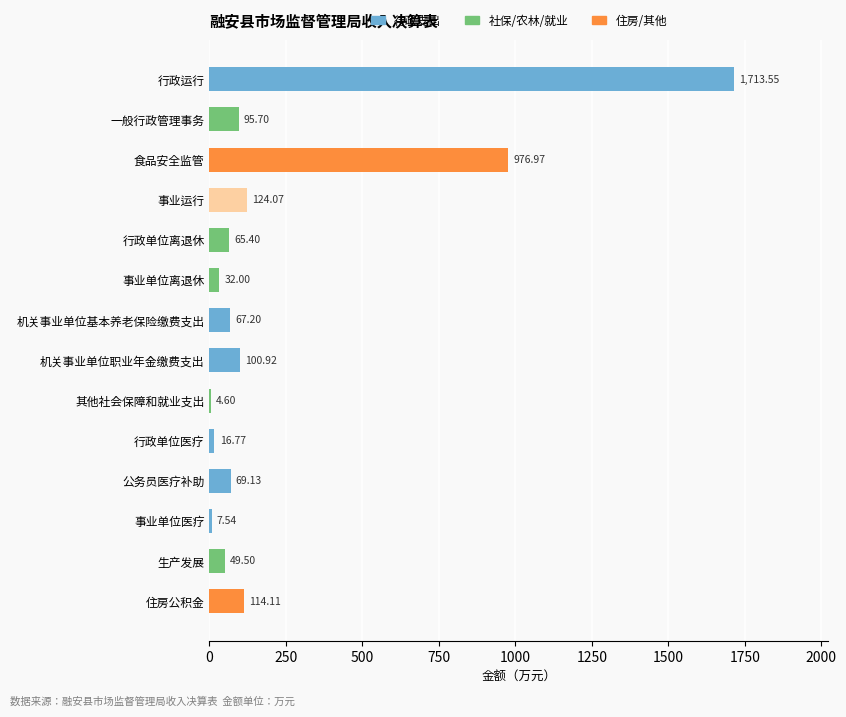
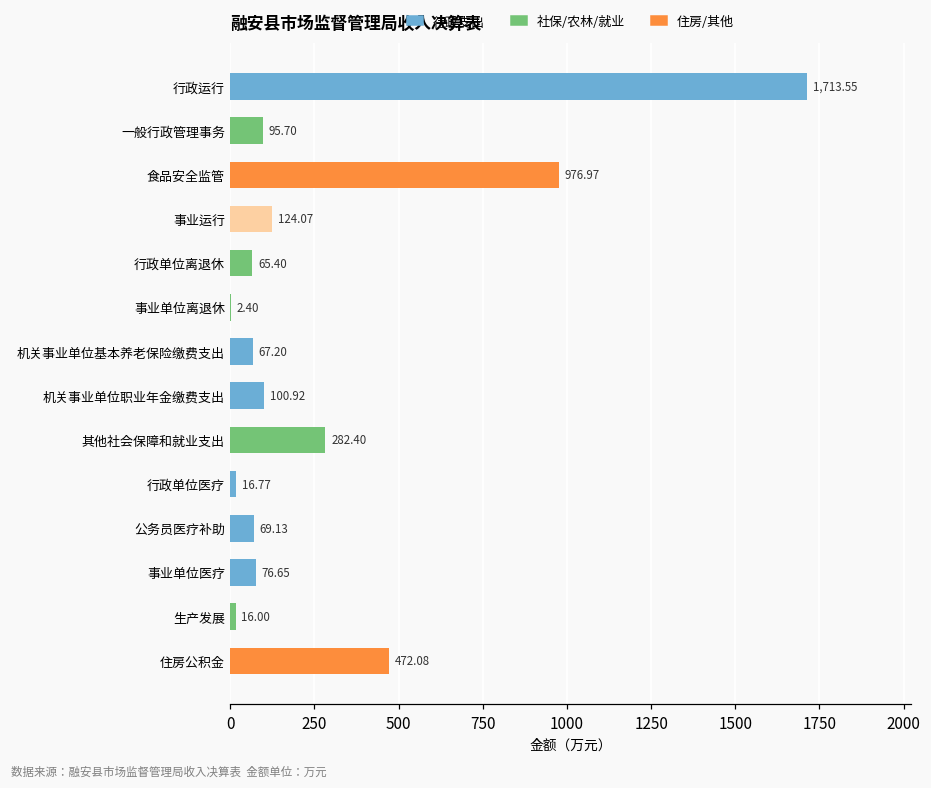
事业单位离退休: 32.00 -> 2.40
其他社会保障和就业支出: 4.60 -> 282.40
事业单位医疗: 7.54 -> 76.65
生产发展: 49.50 -> 16.00
住房公积金: 114.11 -> 472.08
